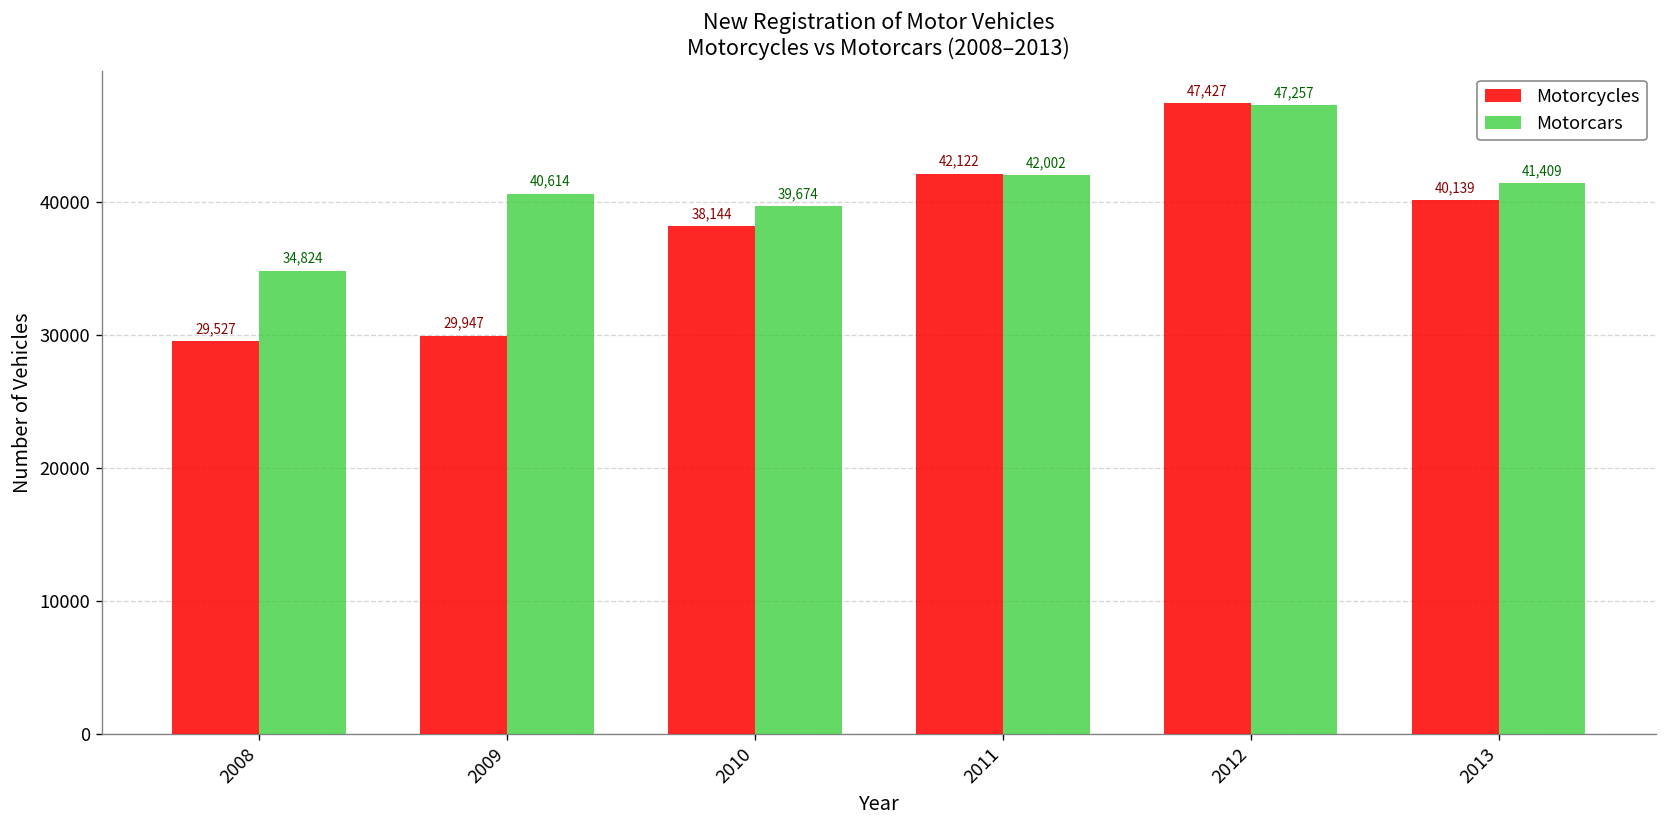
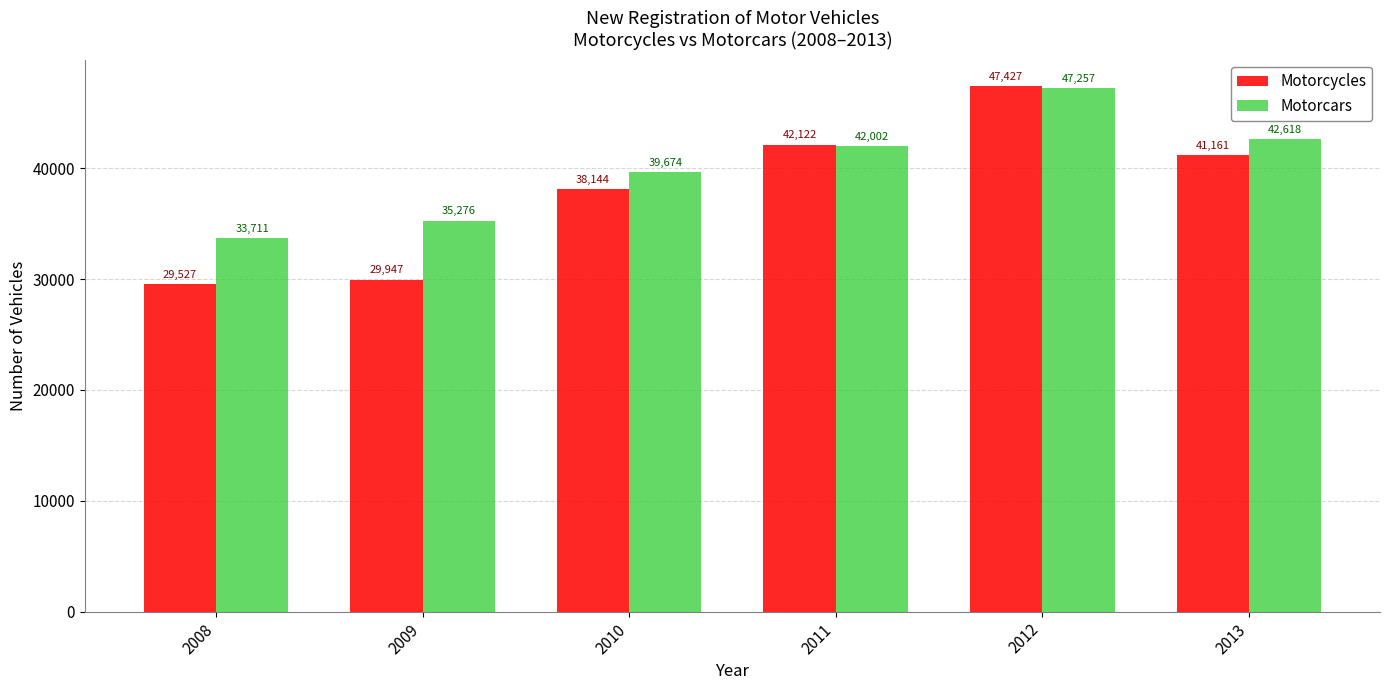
Motorcars, 2008: 34,824 -> 33,711
Motorcars, 2009: 40,614 -> 35,276
Motorcycles, 2013: 40,139 -> 41,161
Motorcars, 2013: 41,409 -> 42,618
